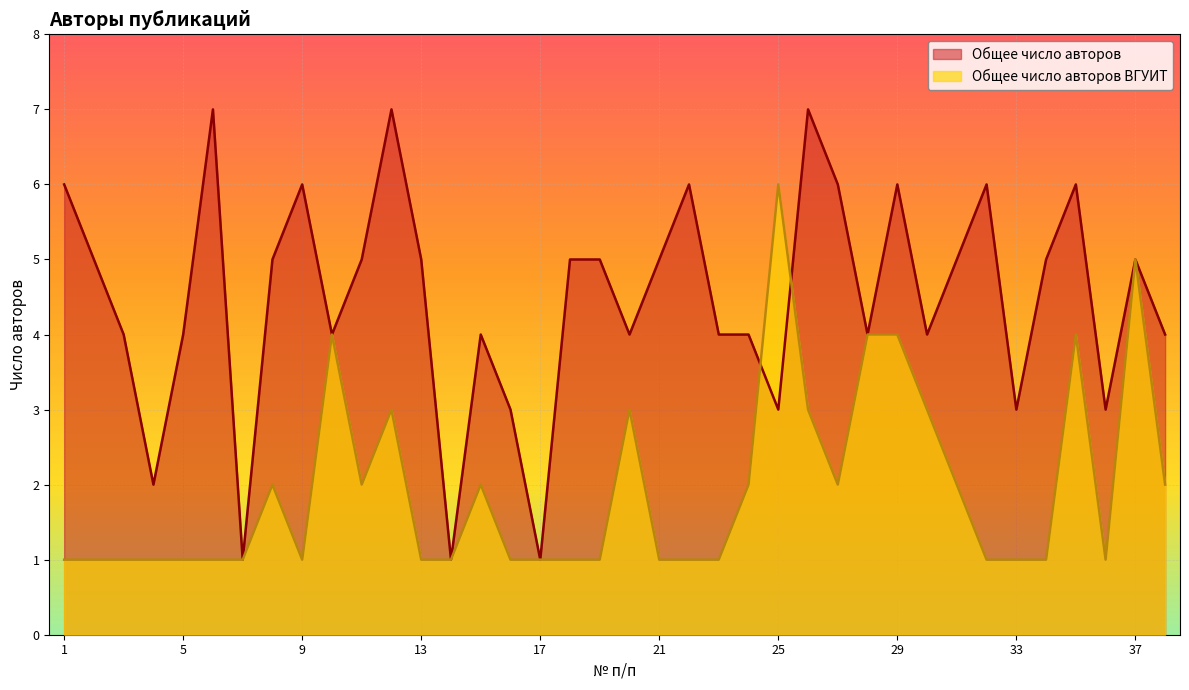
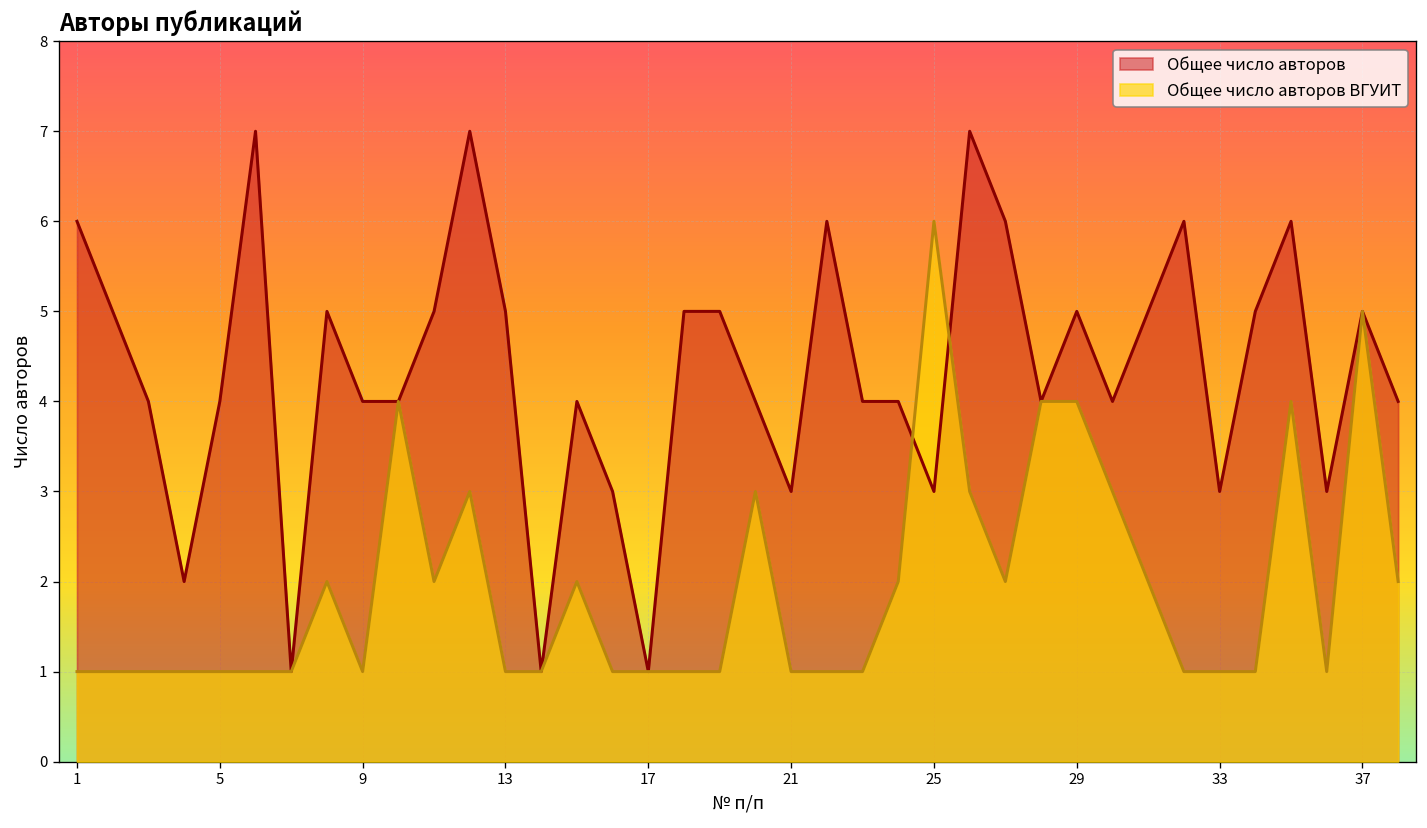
Общее число авторов, 9: 6 -> 4
Общее число авторов, 21: 5 -> 3
Общее число авторов, 29: 6 -> 5
